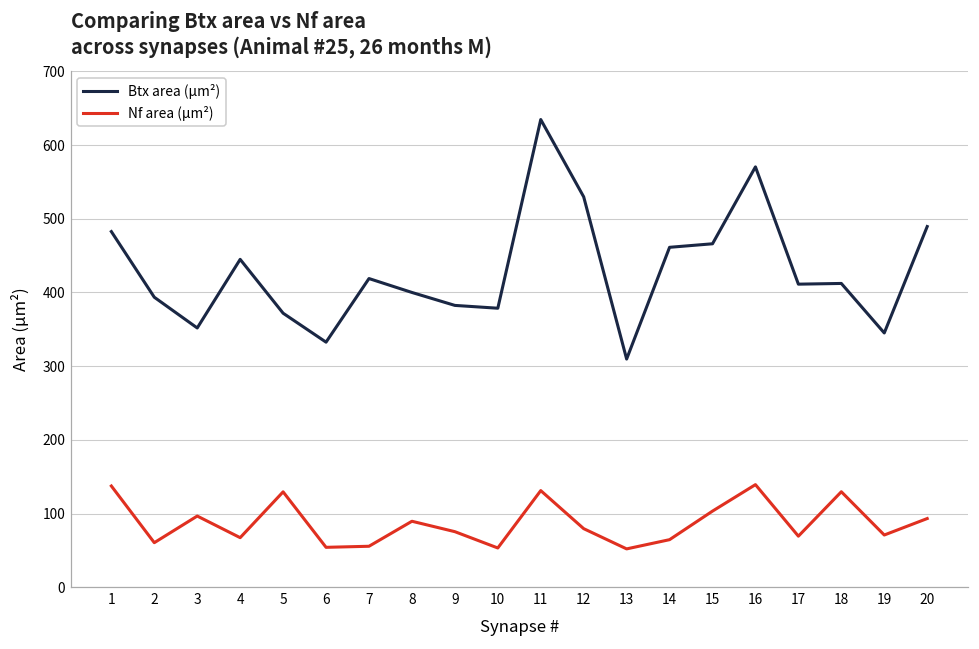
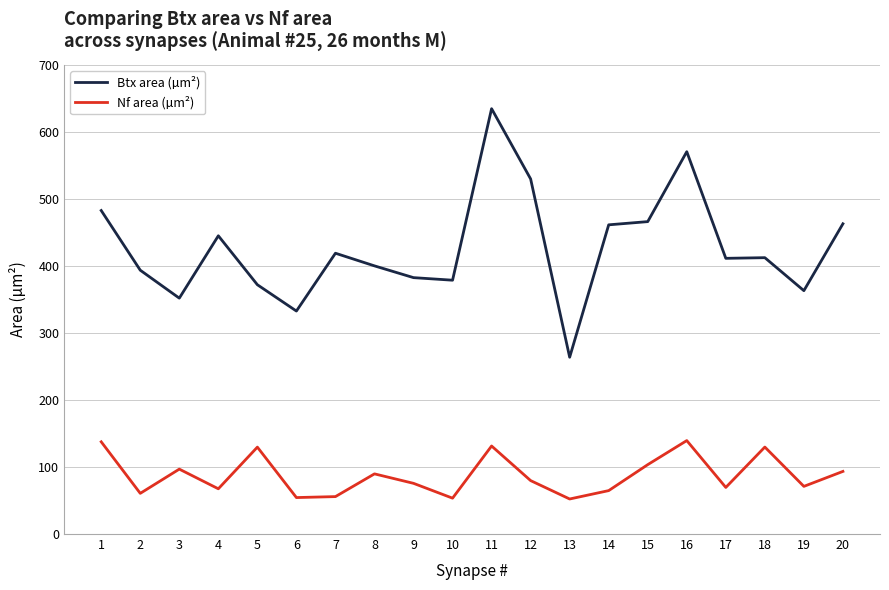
Btx area (µm²), 13: 310 -> 260
Btx area (µm²), 19: 350 -> 360
Btx area (µm²), 20: 490 -> 460
